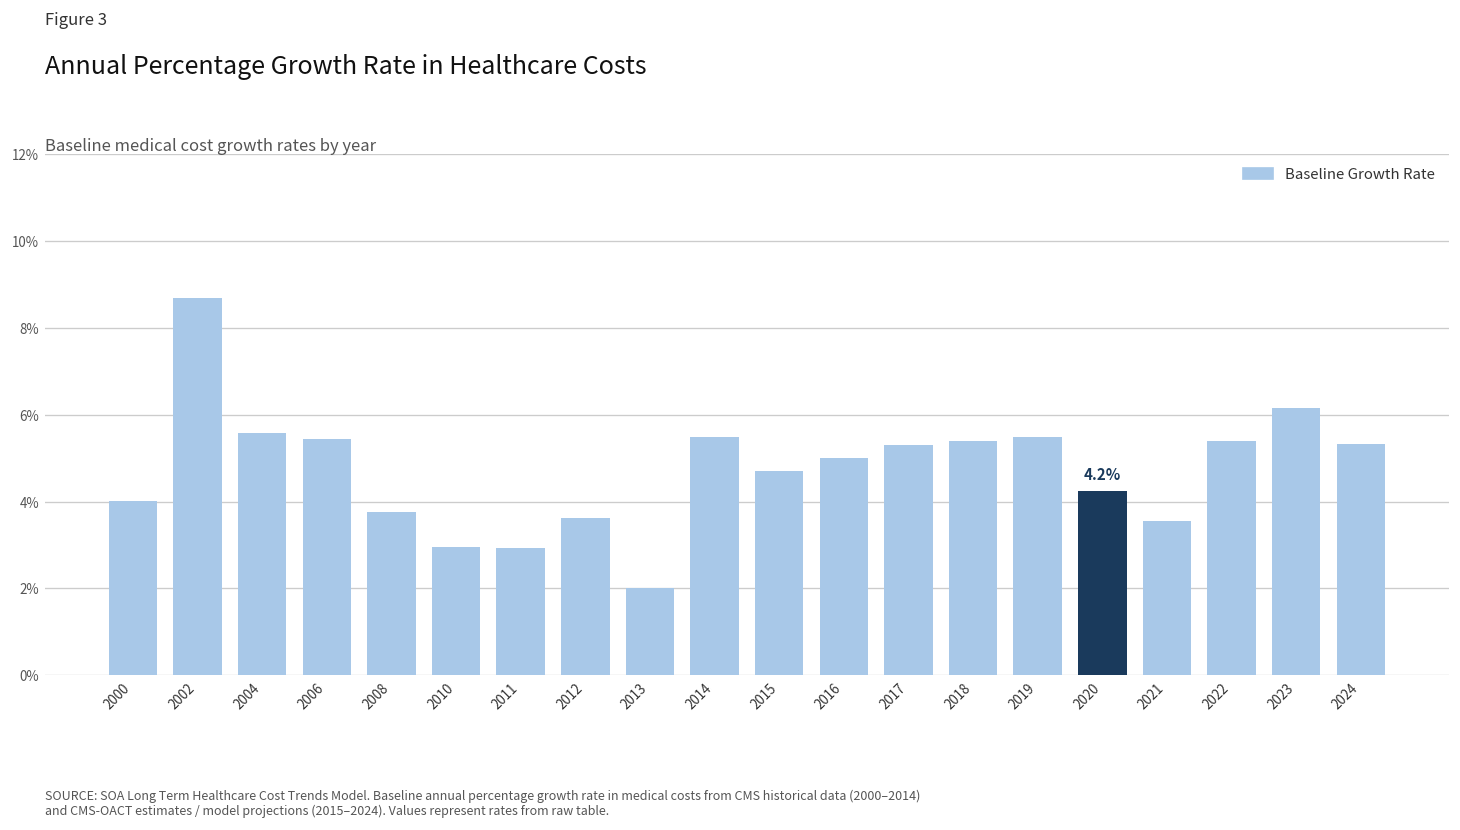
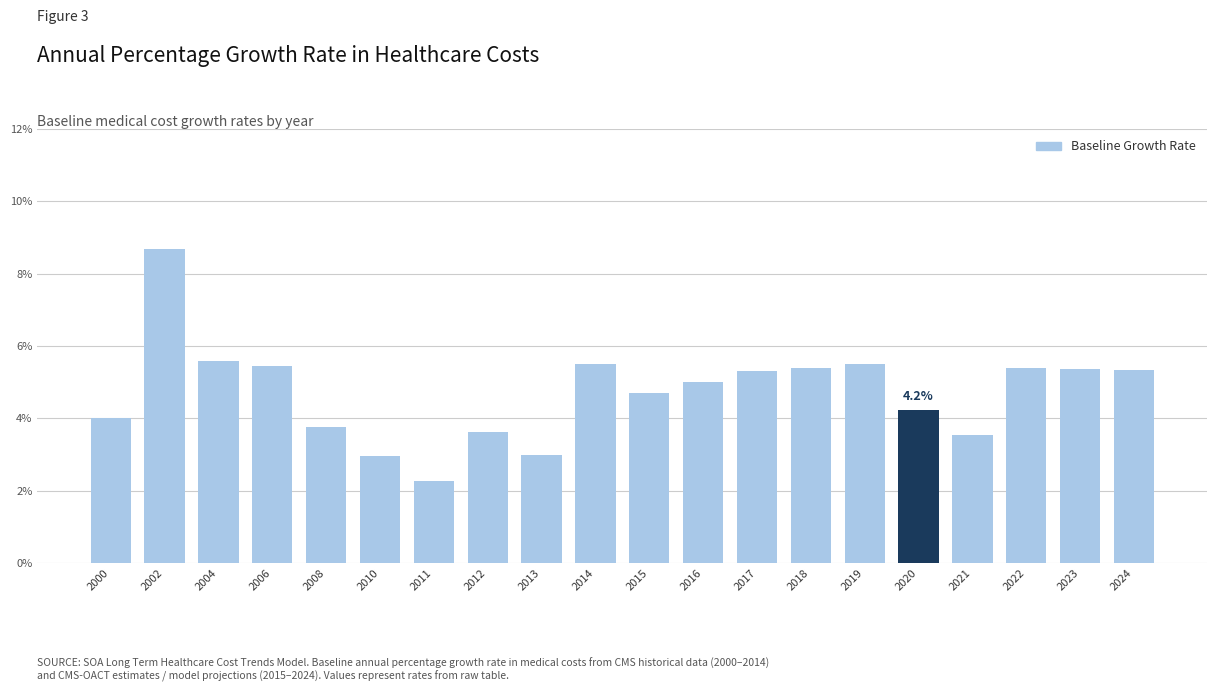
2011: 2.9% -> 2.3%
2013: 2.0% -> 3.0%
2023: 6.2% -> 5.4%
